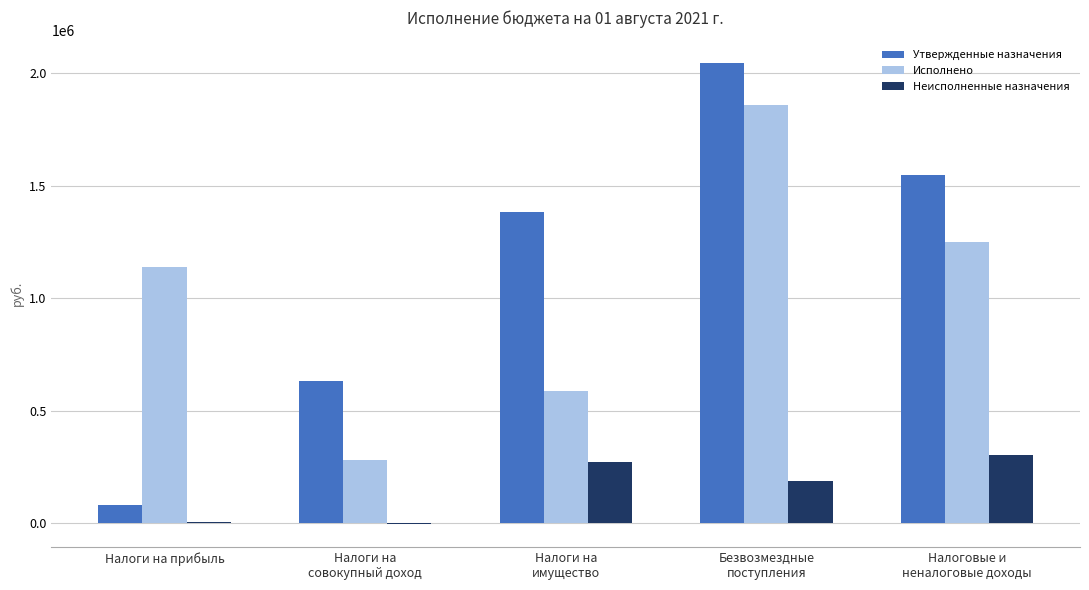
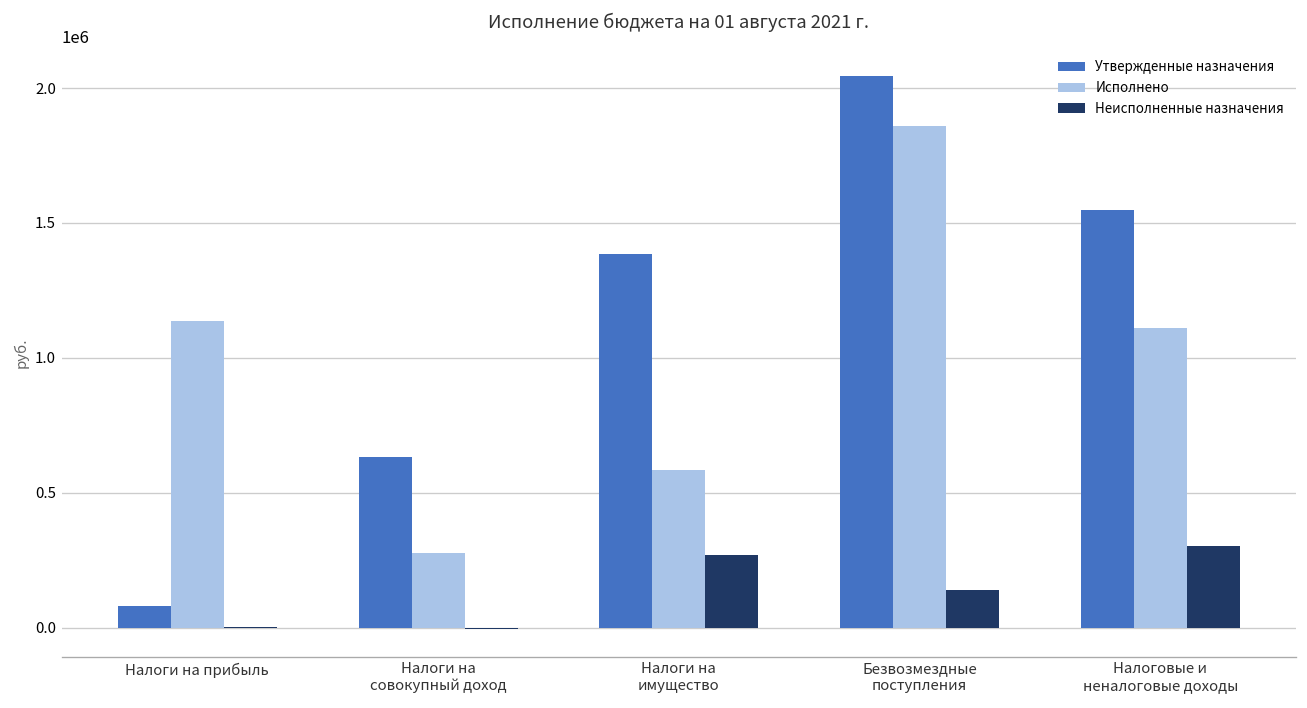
Неисполненные назначения, Безвозмездные поступления: 190000 -> 140000
Исполнено, Налоговые и неналоговые доходы: 1250000 -> 1110000
